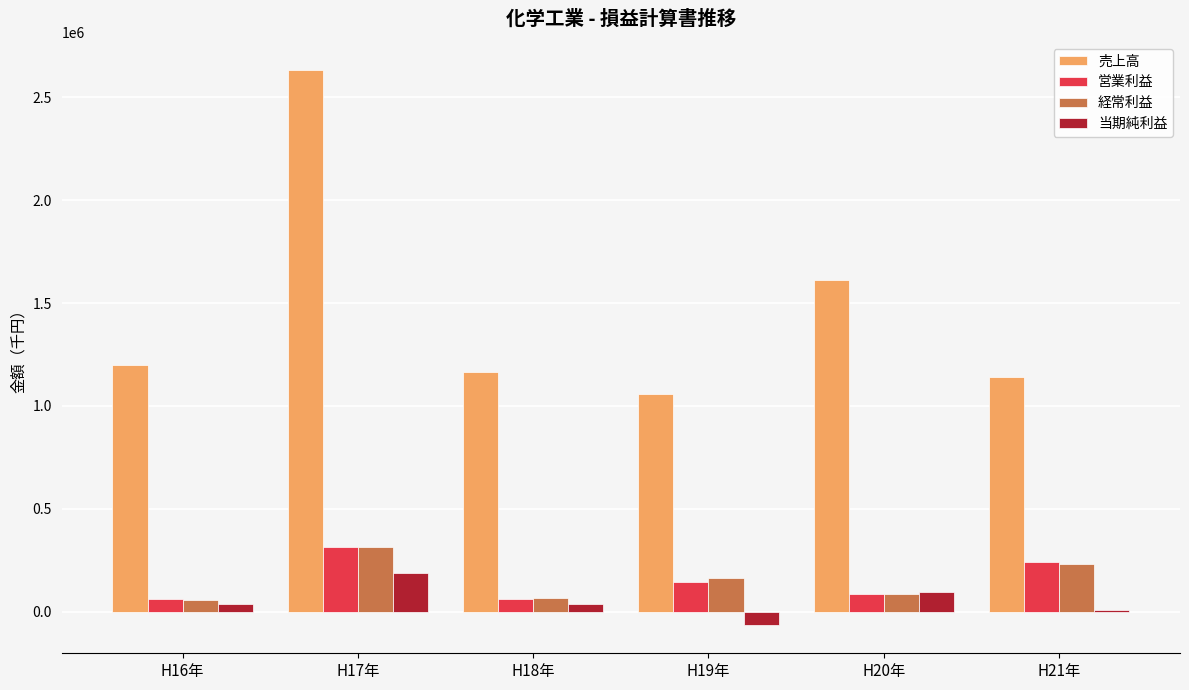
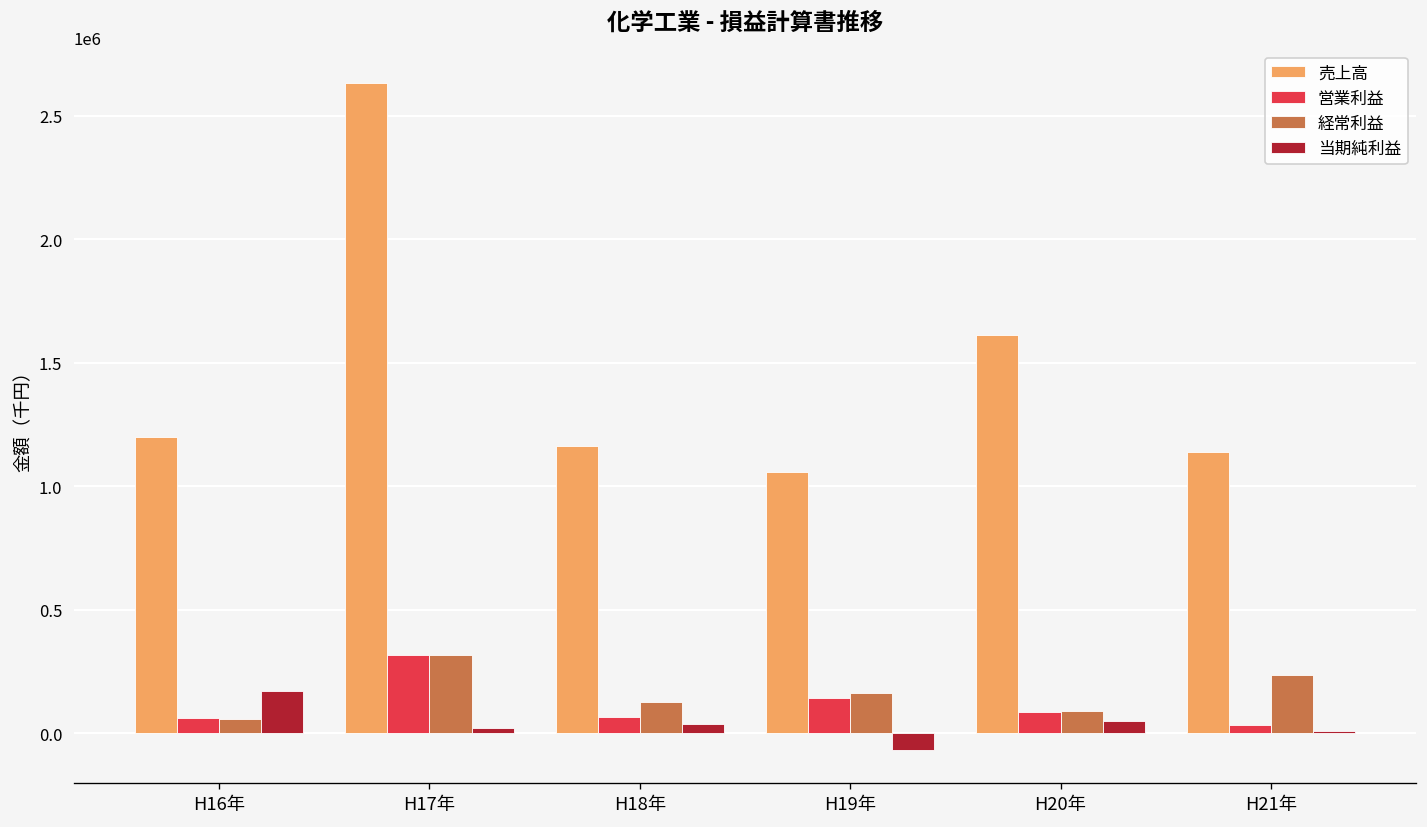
当期純利益, H16年: 40000 -> 170000
当期純利益, H17年: 190000 -> 20000
経常利益, H18年: 70000 -> 130000
当期純利益, H20年: 100000 -> 50000
営業利益, H21年: 240000 -> 30000
